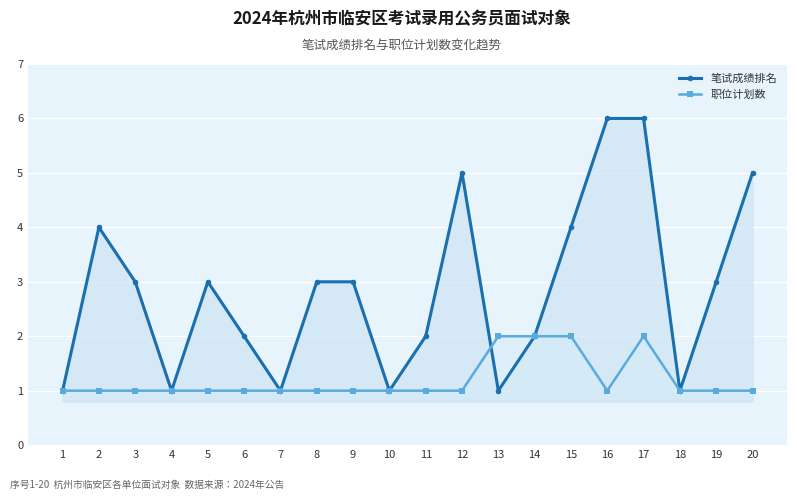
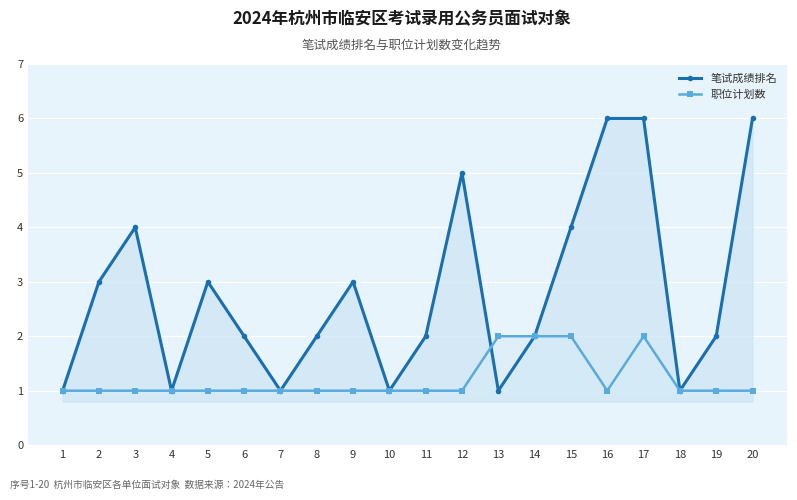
笔试成绩排名, 2: 4 -> 3
笔试成绩排名, 3: 3 -> 4
笔试成绩排名, 8: 3 -> 2
笔试成绩排名, 19: 3 -> 2
笔试成绩排名, 20: 5 -> 6
